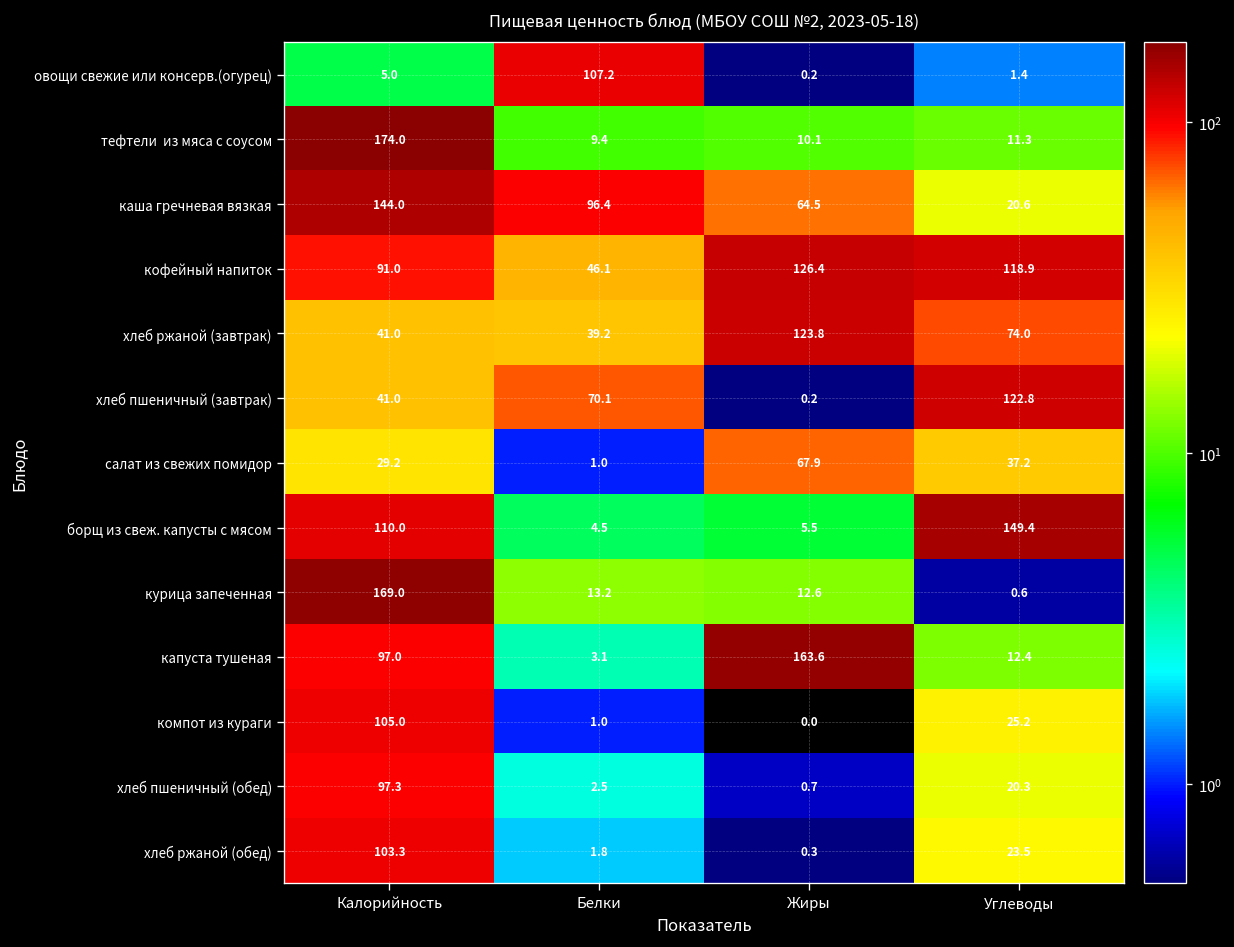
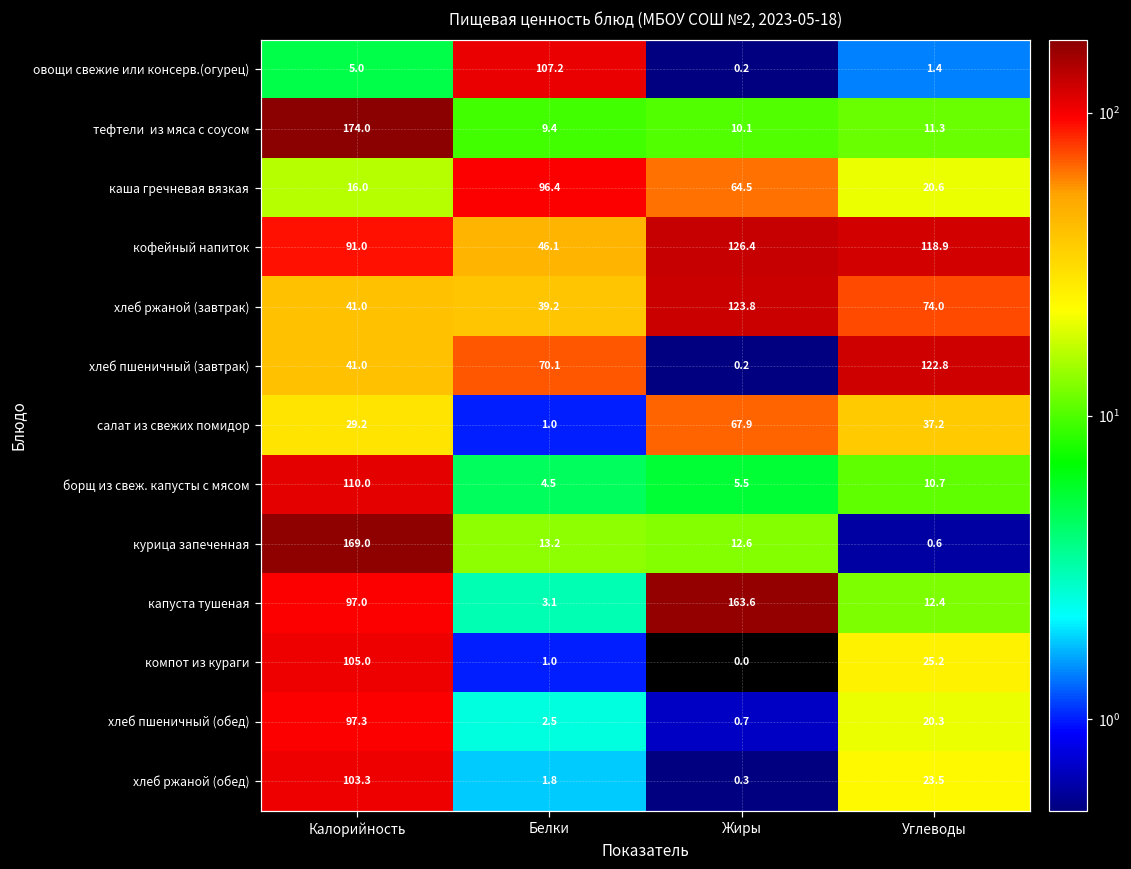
каша гречневая вязкая, Калорийность: 144.0 -> 16.0
борщ из свеж. капусты с мясом, Углеводы: 149.4 -> 10.7
